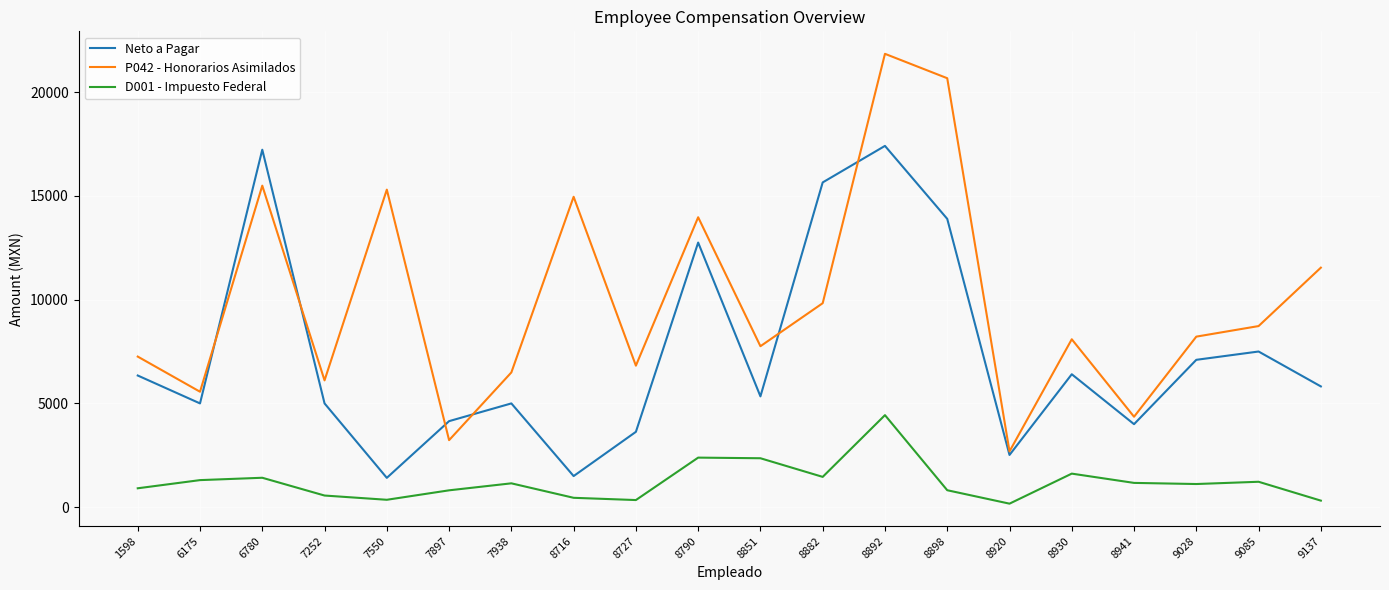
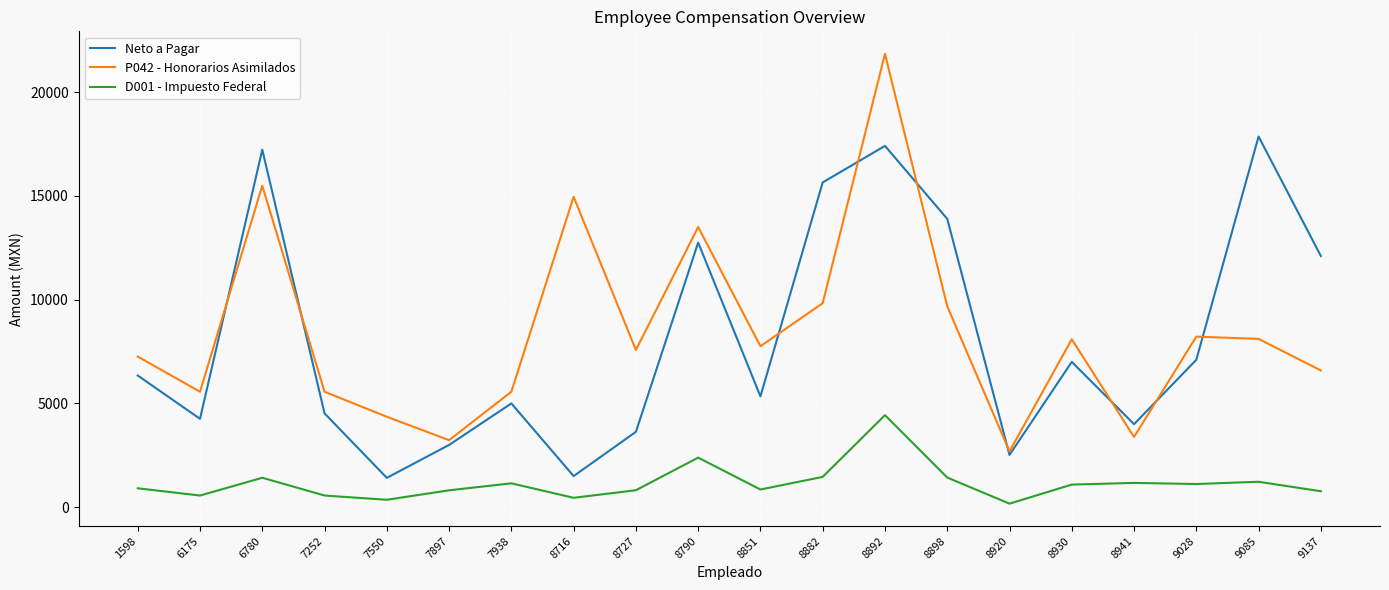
Neto a Pagar, 6175: 5000 -> 4300
D001 - Impuesto Federal, 6175: 1300 -> 600
Neto a Pagar, 7252: 5000 -> 4500
P042 - Honorarios Asimilados, 7252: 6100 -> 5600
P042 - Honorarios Asimilados, 7550: 15300 -> 4400
Neto a Pagar, 7897: 4100 -> 3000
P042 - Honorarios Asimilados, 7938: 6500 -> 5600
P042 - Honorarios Asimilados, 8727: 6800 -> 7600
D001 - Impuesto Federal, 8727: 300 -> 800
P042 - Honorarios Asimilados, 8790: 14000 -> 13500
D001 - Impuesto Federal, 8851: 2400 -> 900
P042 - Honorarios Asimilados, 8898: 20700 -> 9700
D001 - Impuesto Federal, 8898: 800 -> 1400
Neto a Pagar, 8930: 6400 -> 7000
D001 - Impuesto Federal, 8930: 1600 -> 1100
P042 - Honorarios Asimilados, 8941: 4400 -> 3400
Neto a Pagar, 9085: 7500 -> 17900
P042 - Honorarios Asimilados, 9085: 8700 -> 8100
Neto a Pagar, 9137: 5800 -> 12100
P042 - Honorarios Asimilados, 9137: 11500 -> 6600
D001 - Impuesto Federal, 9137: 300 -> 800
